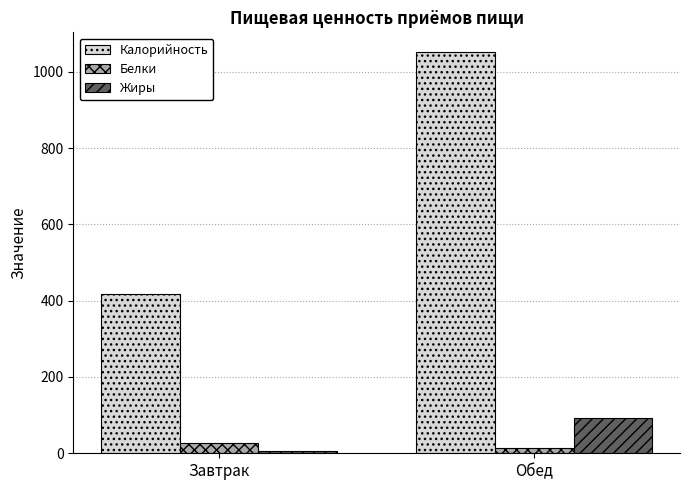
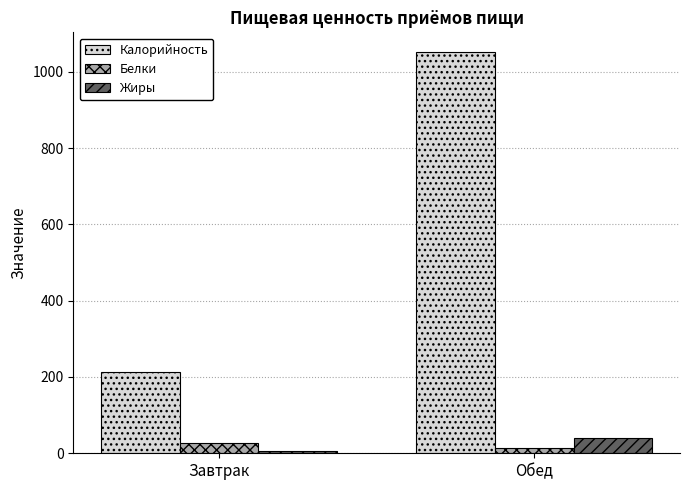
Калорийность, Завтрак: 420 -> 210
Жиры, Обед: 90 -> 40
